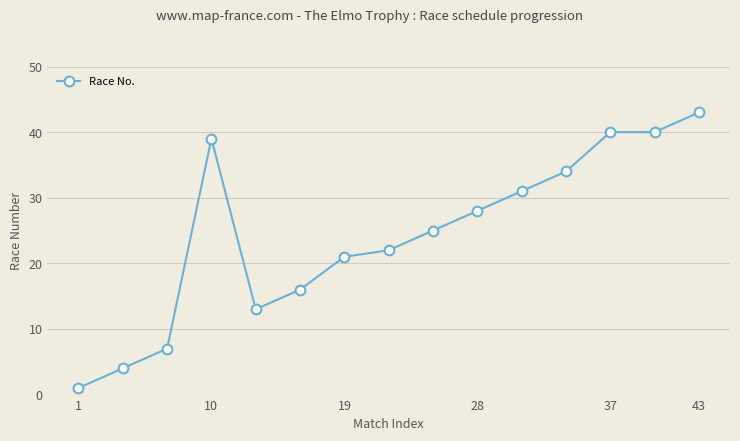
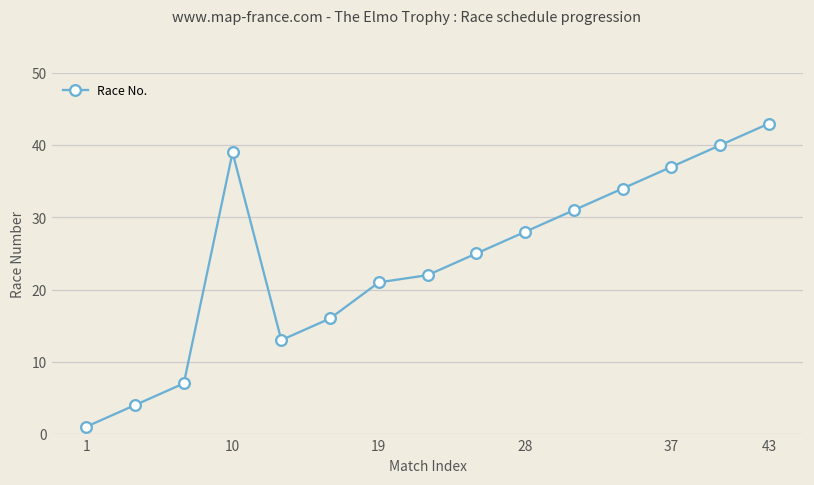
37: 40 -> 37
